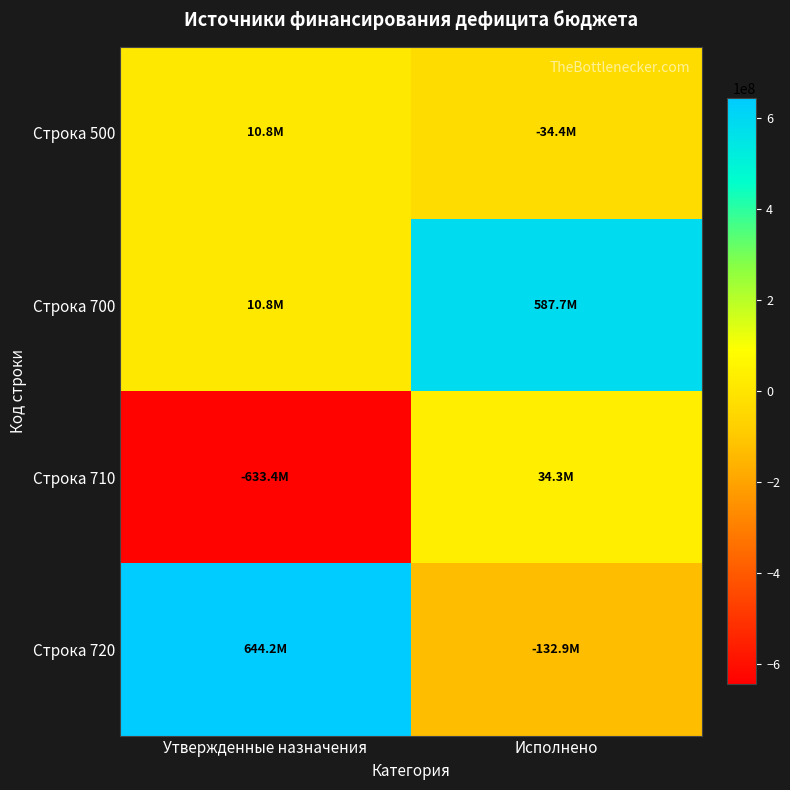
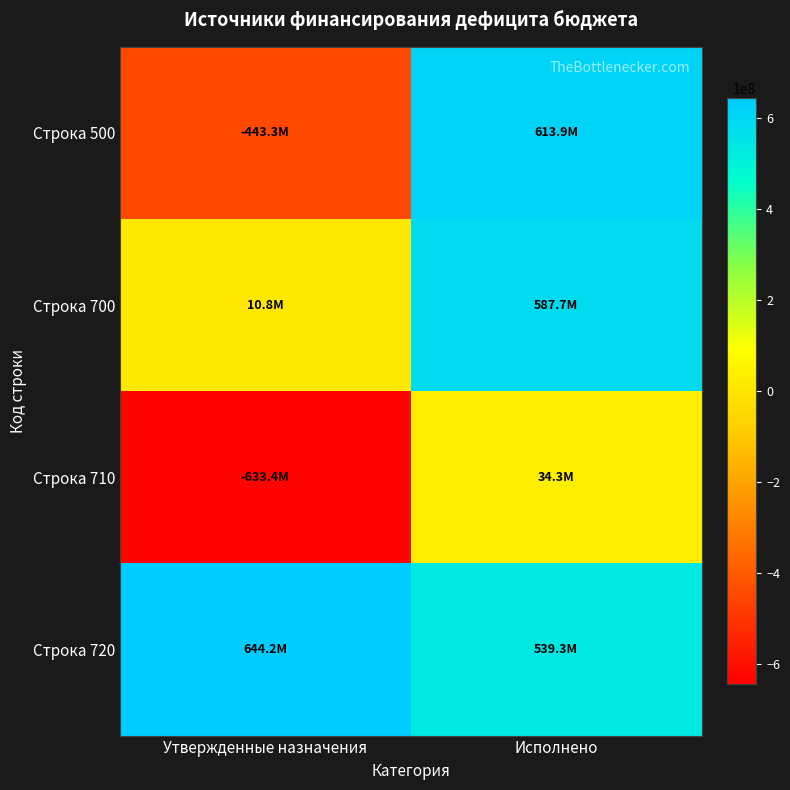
Строка 500, Утвержденные назначения: 10.8M -> -443.3M
Строка 500, Исполнено: -34.4M -> 613.9M
Строка 720, Исполнено: -132.9M -> 539.3M
